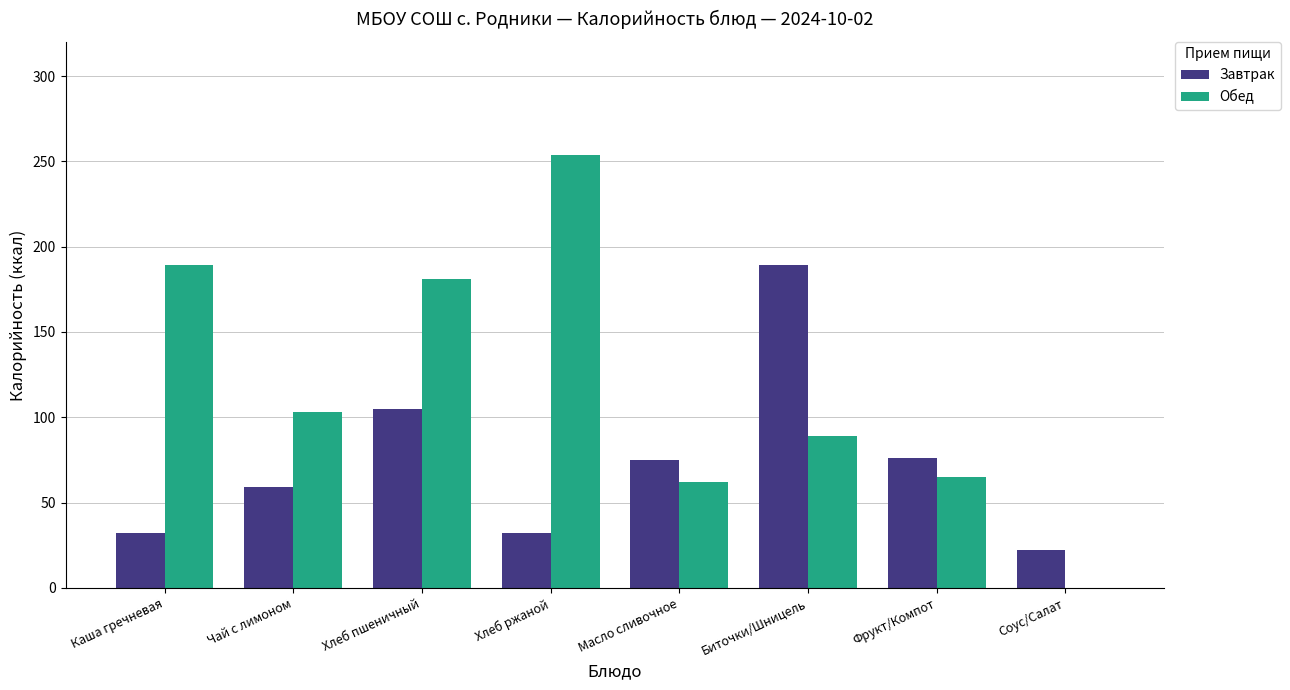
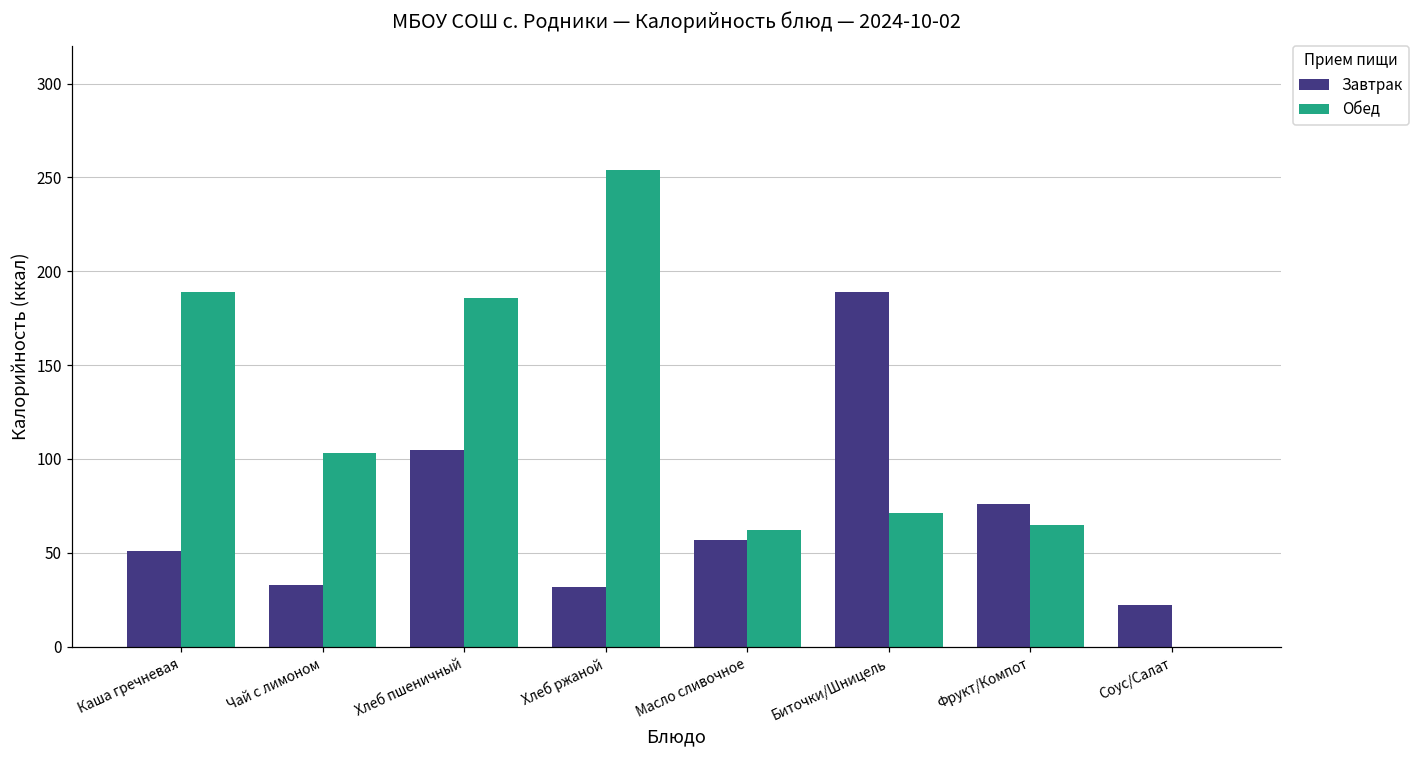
Завтрак, Каша гречневая: 32 -> 51
Завтрак, Чай с лимоном: 59 -> 33
Обед, Хлеб пшеничный: 181 -> 186
Завтрак, Масло сливочное: 75 -> 57
Обед, Биточки/Шницель: 89 -> 71
